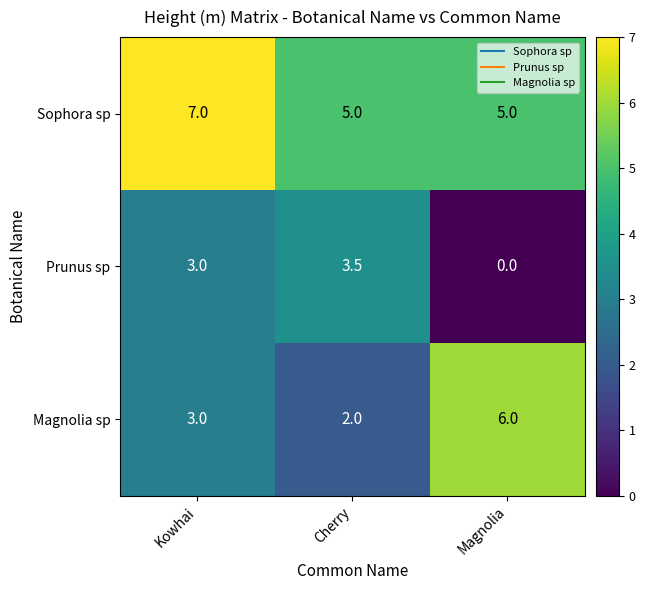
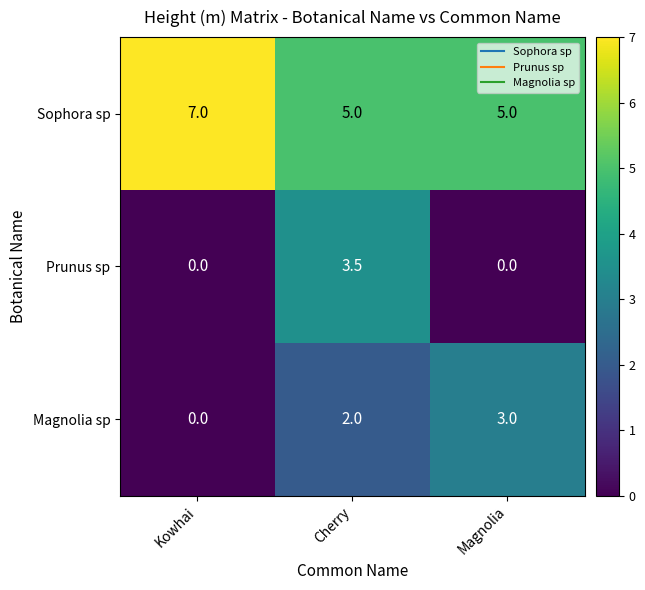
Prunus sp, Kowhai: 3.0 -> 0.0
Magnolia sp, Kowhai: 3.0 -> 0.0
Magnolia sp, Magnolia: 6.0 -> 3.0
